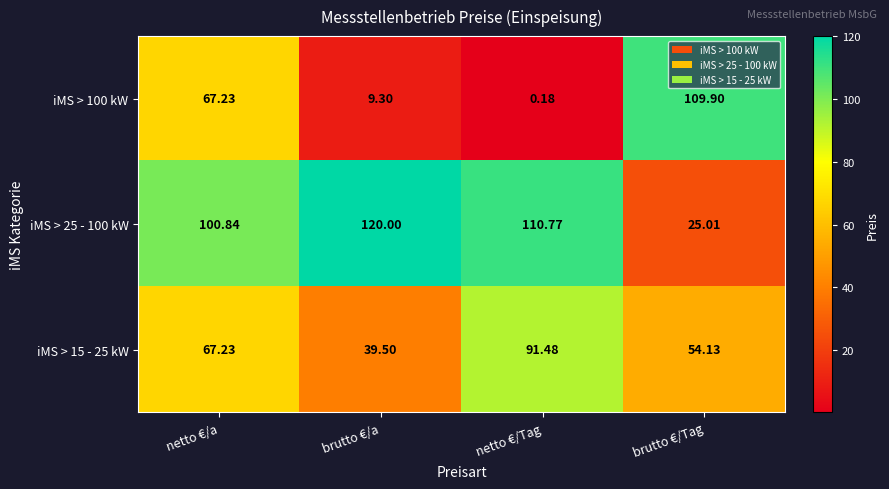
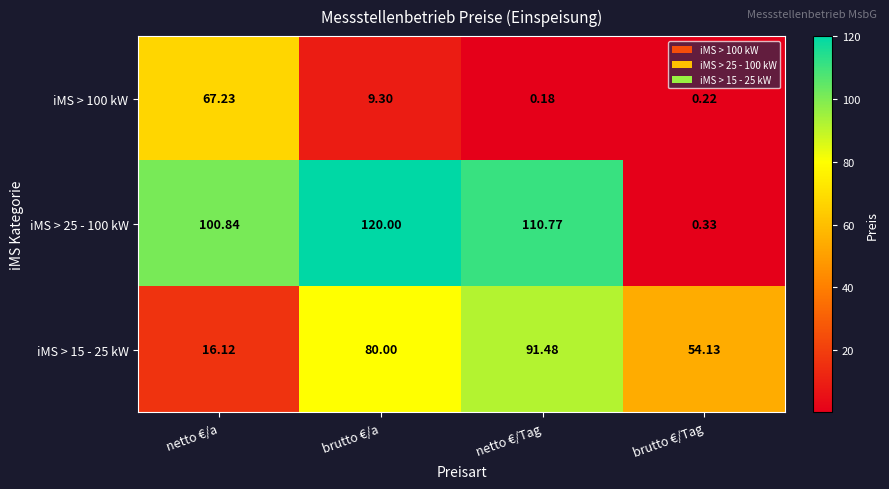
iMS > 100 kW, brutto €/Tag: 109.90 -> 0.22
iMS > 25 - 100 kW, brutto €/Tag: 25.01 -> 0.33
iMS > 15 - 25 kW, netto €/a: 67.23 -> 16.12
iMS > 15 - 25 kW, brutto €/a: 39.50 -> 80.00
